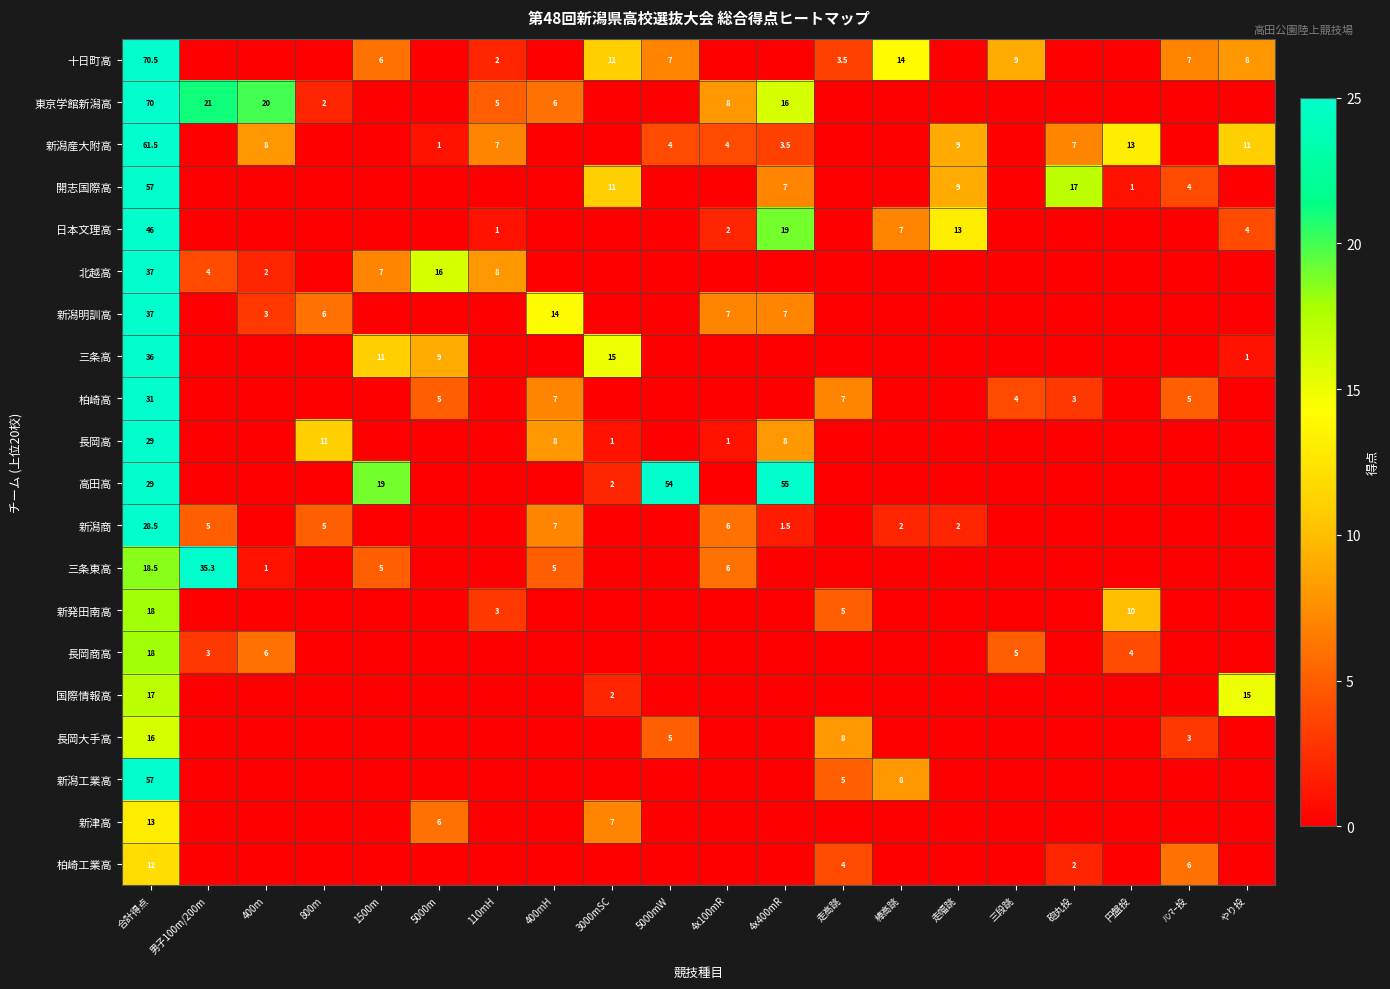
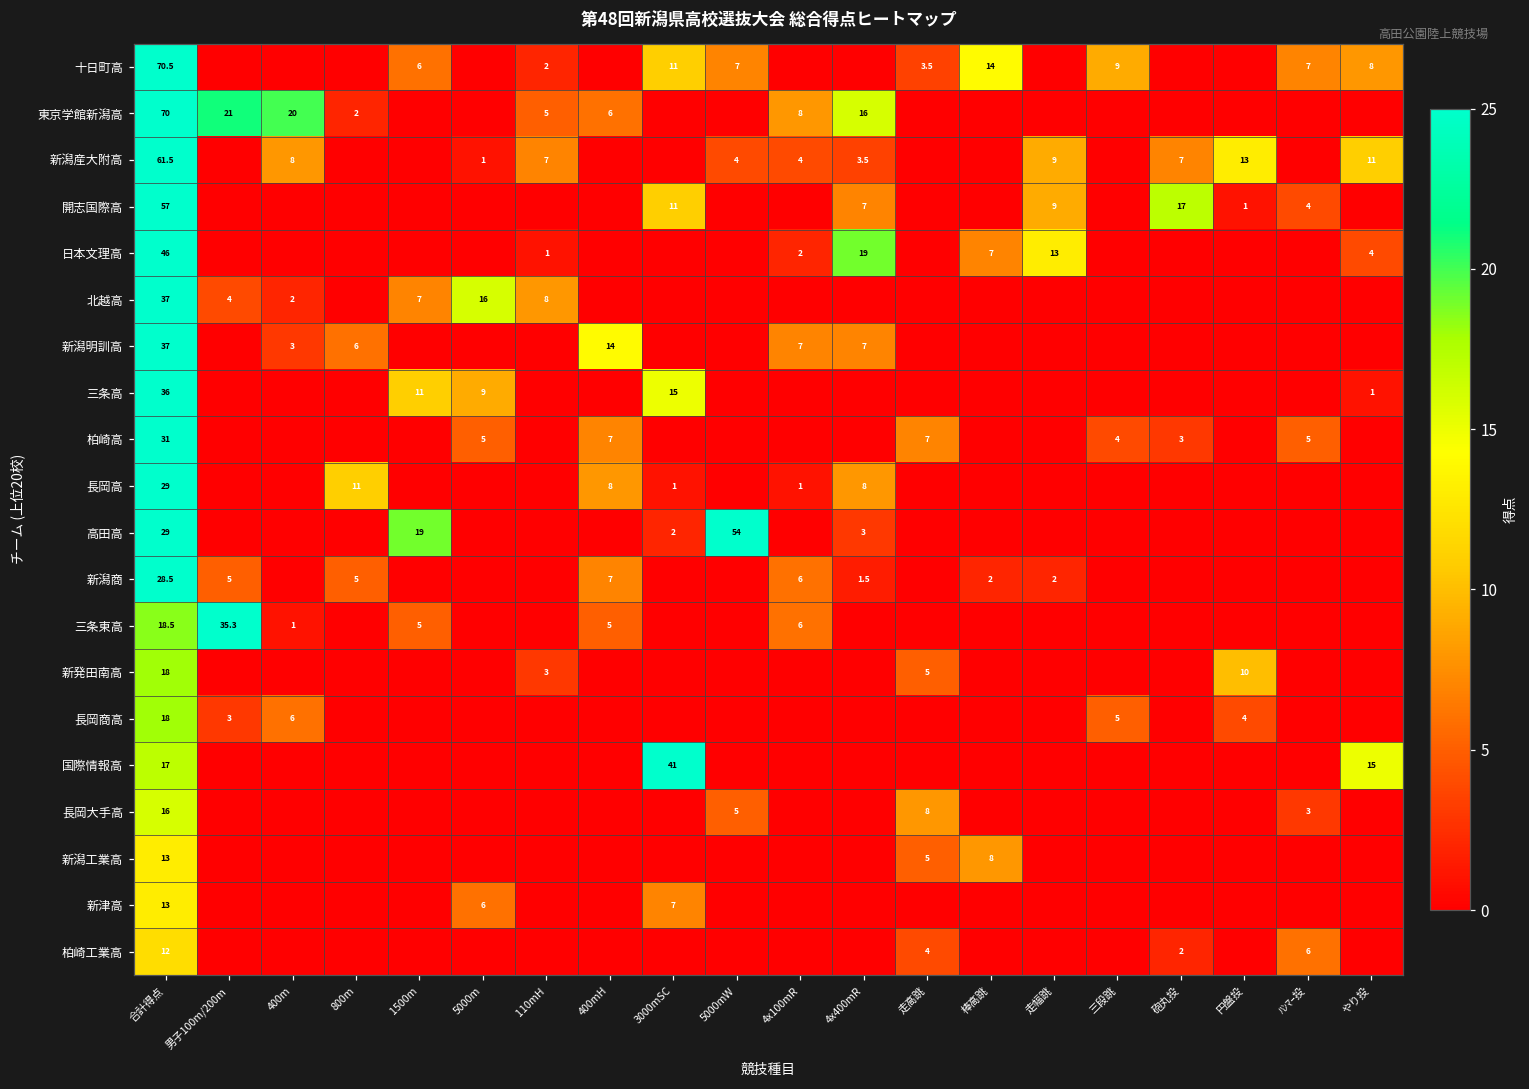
高田高, 4x400mR: 55 -> 3
国際情報高, 3000mSC: 2 -> 41
新潟工業高, 合計得点: 57 -> 13
